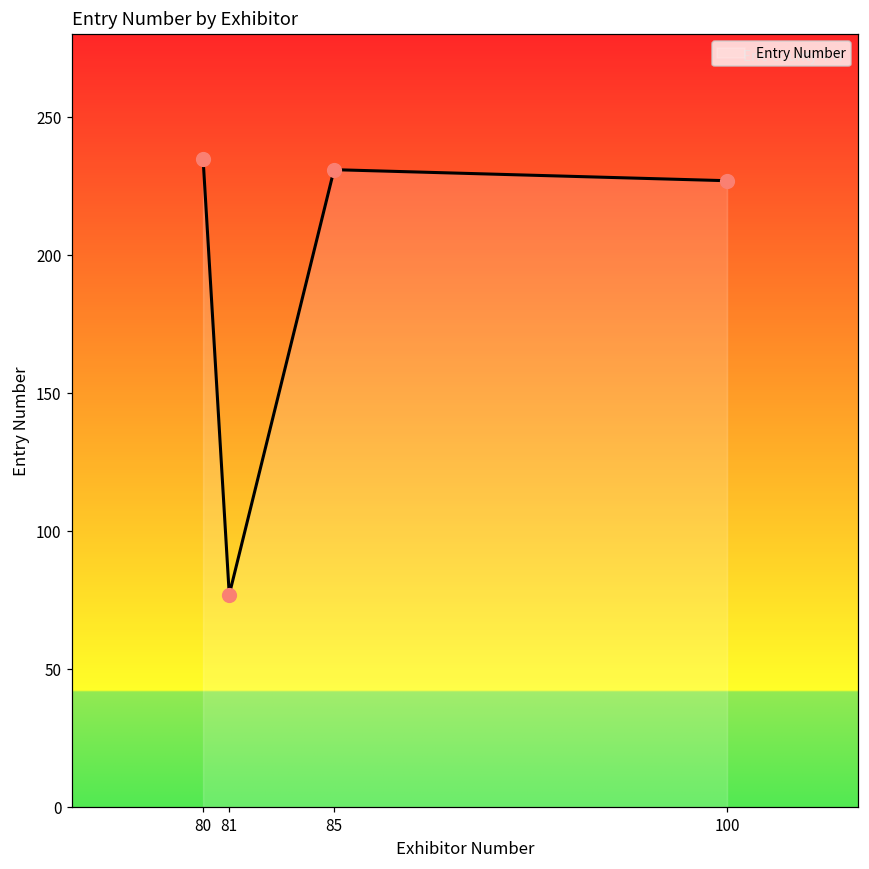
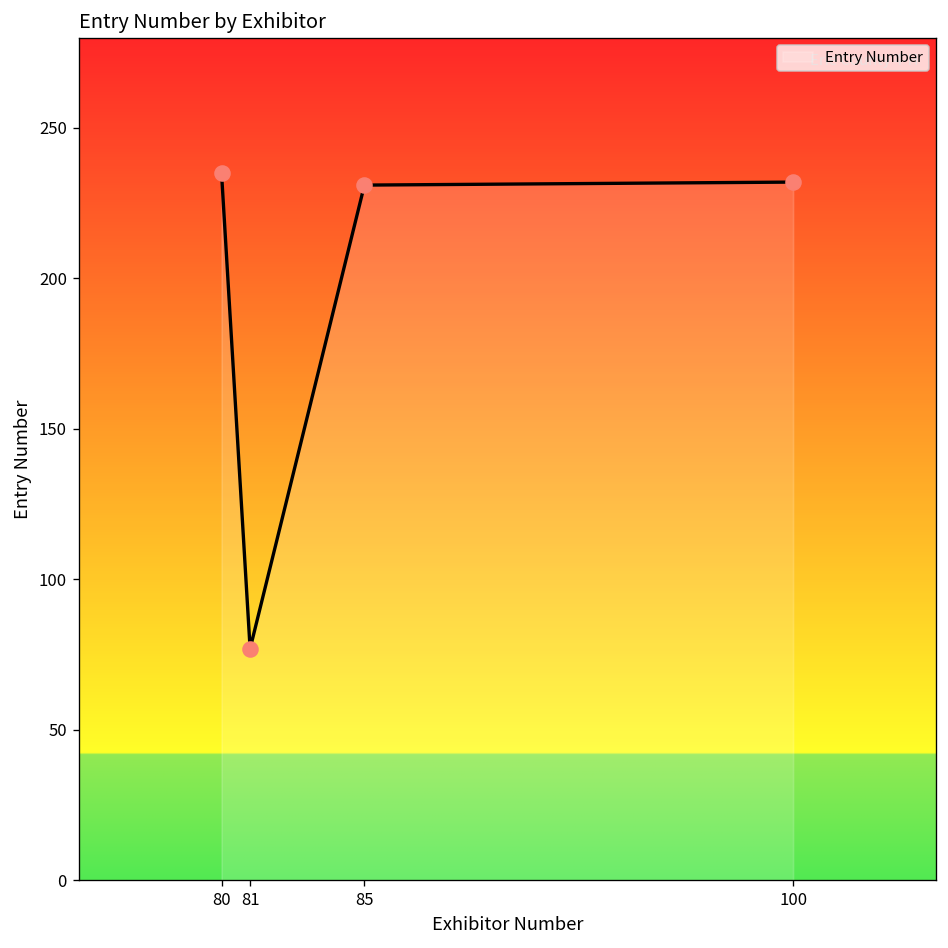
100: 227 -> 232
